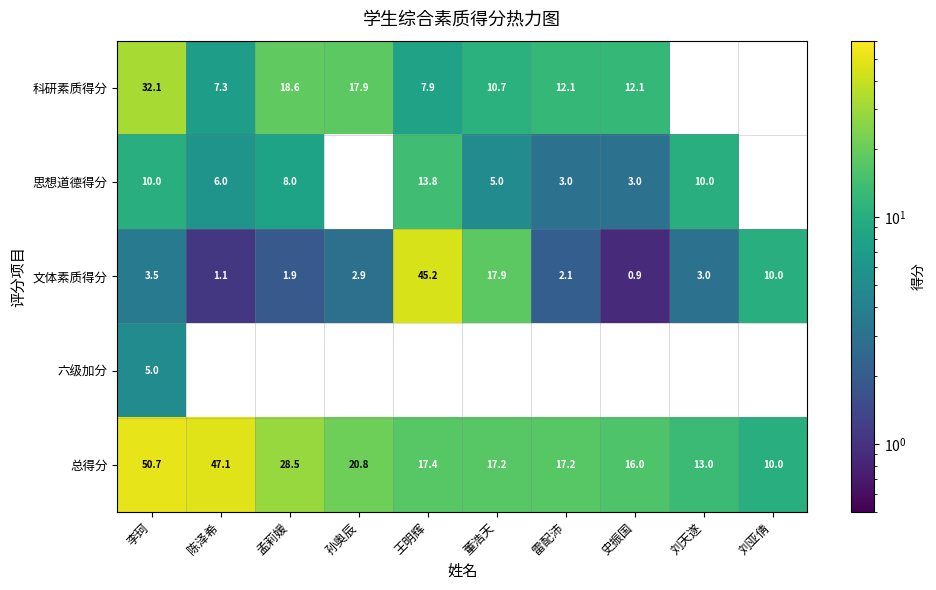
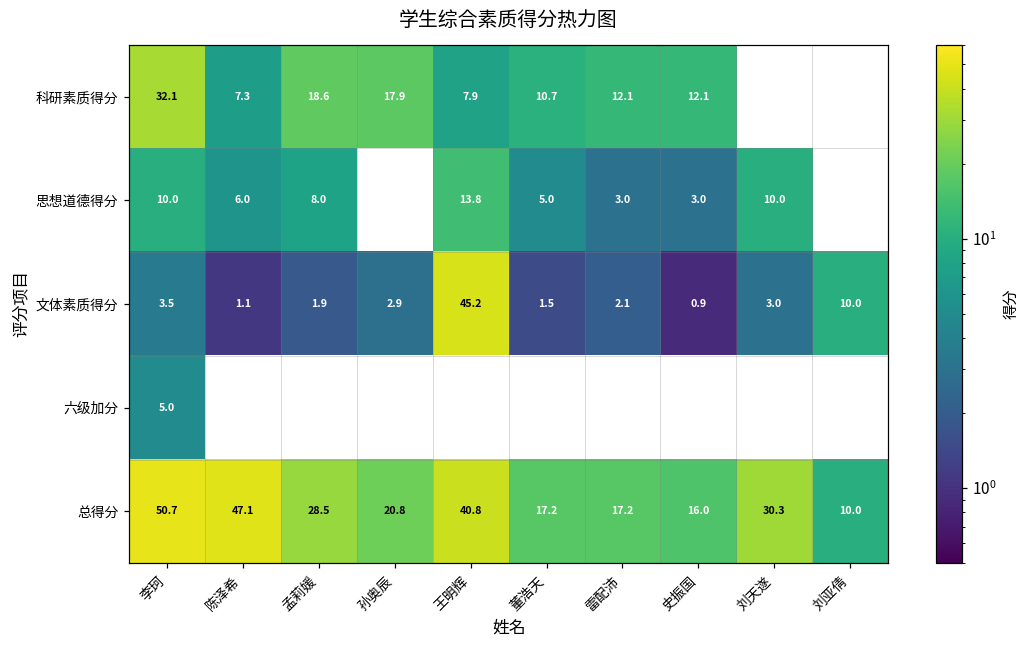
文体素质得分, 董浩天: 17.9 -> 1.5
总得分, 王明辉: 17.4 -> 40.8
总得分, 刘天遂: 13.0 -> 30.3
